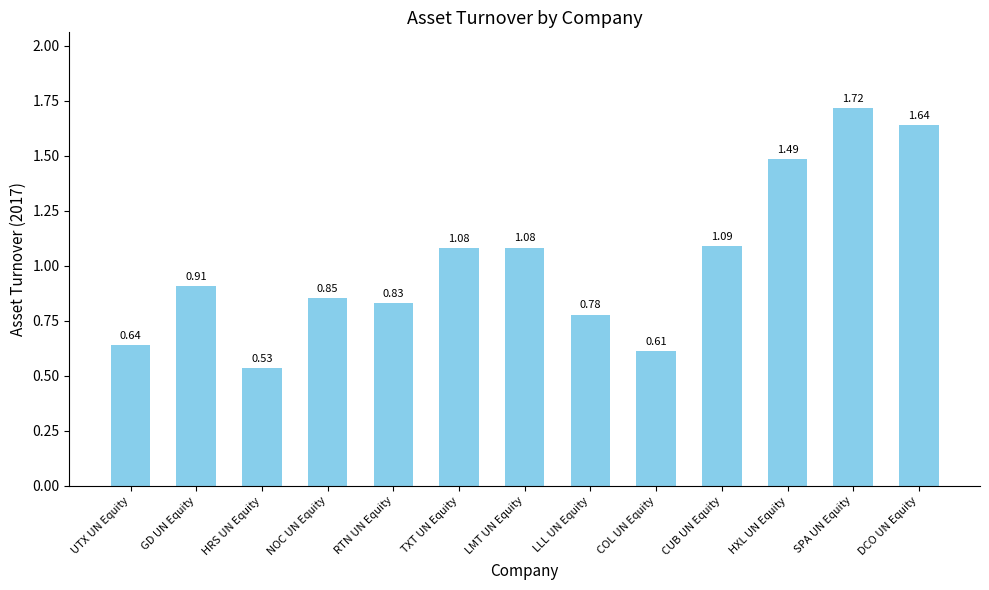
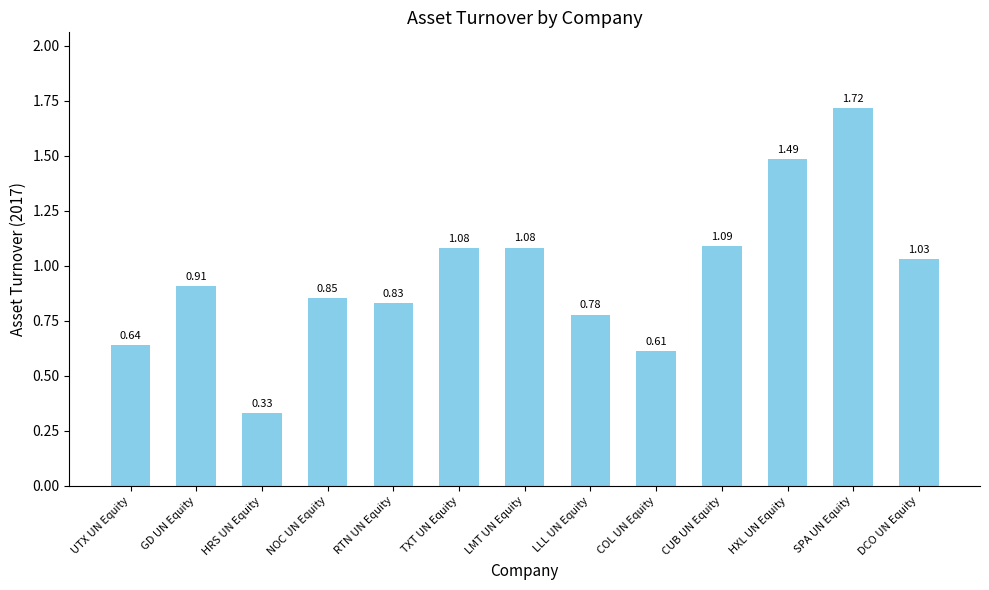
HRS UN Equity: 0.53 -> 0.33
DCO UN Equity: 1.64 -> 1.03
